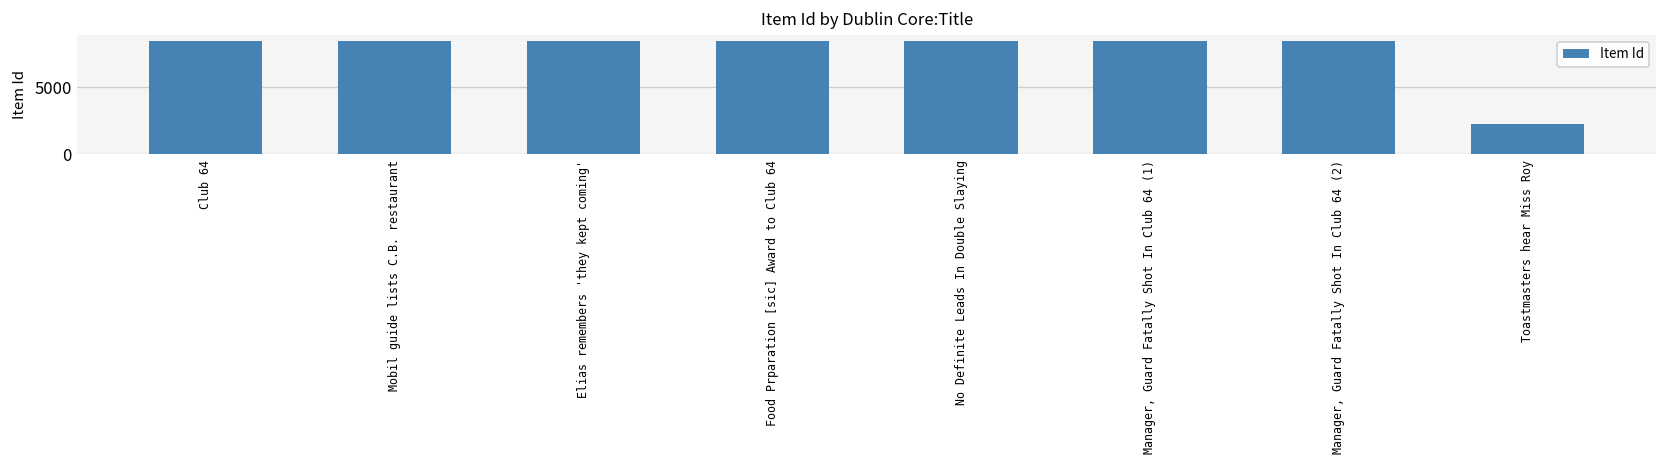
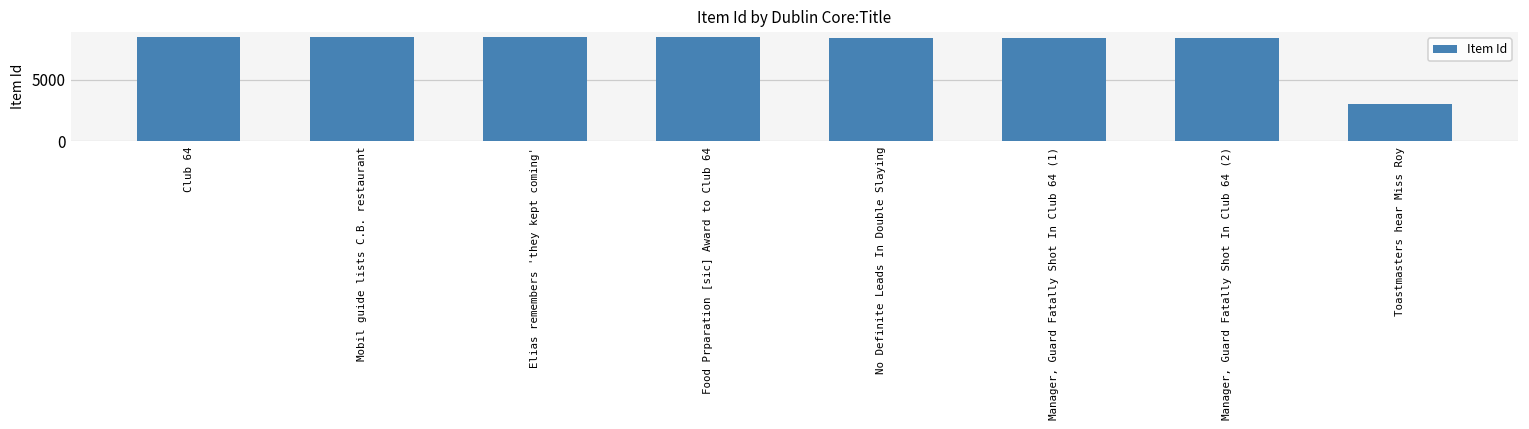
Toastmasters hear Miss Roy: 2300 -> 3100
